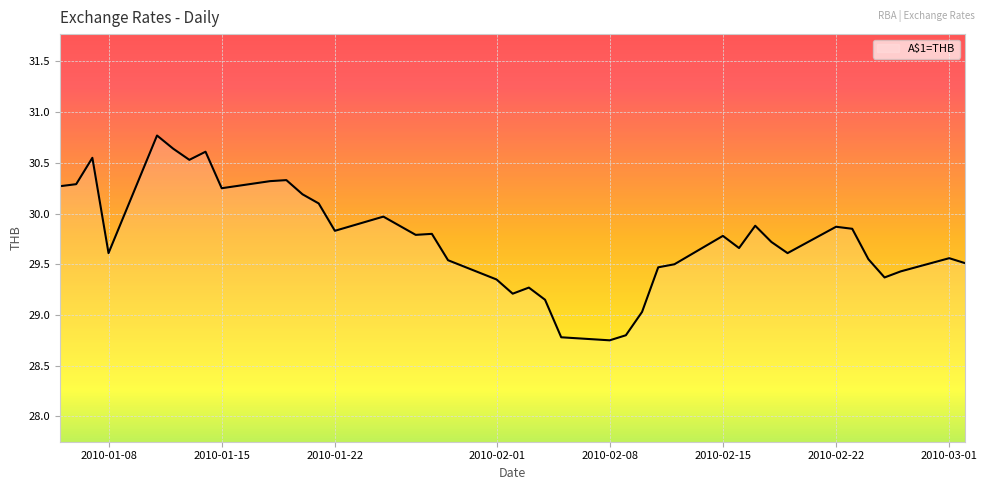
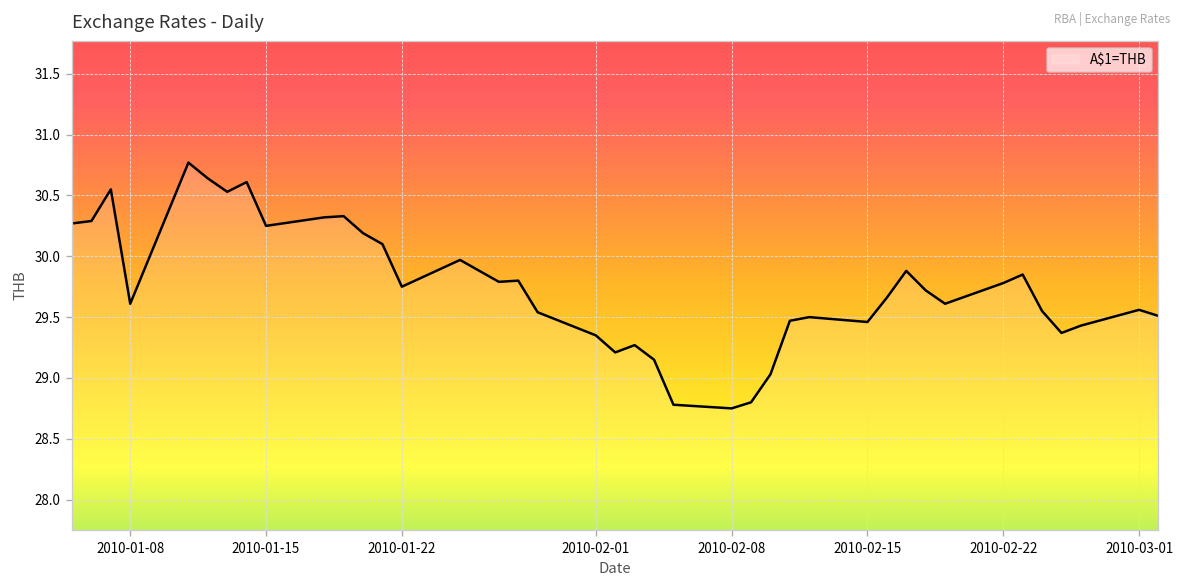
2010-01-22: 29.83 -> 29.75
2010-02-15: 29.78 -> 29.46
2010-02-22: 29.87 -> 29.78
